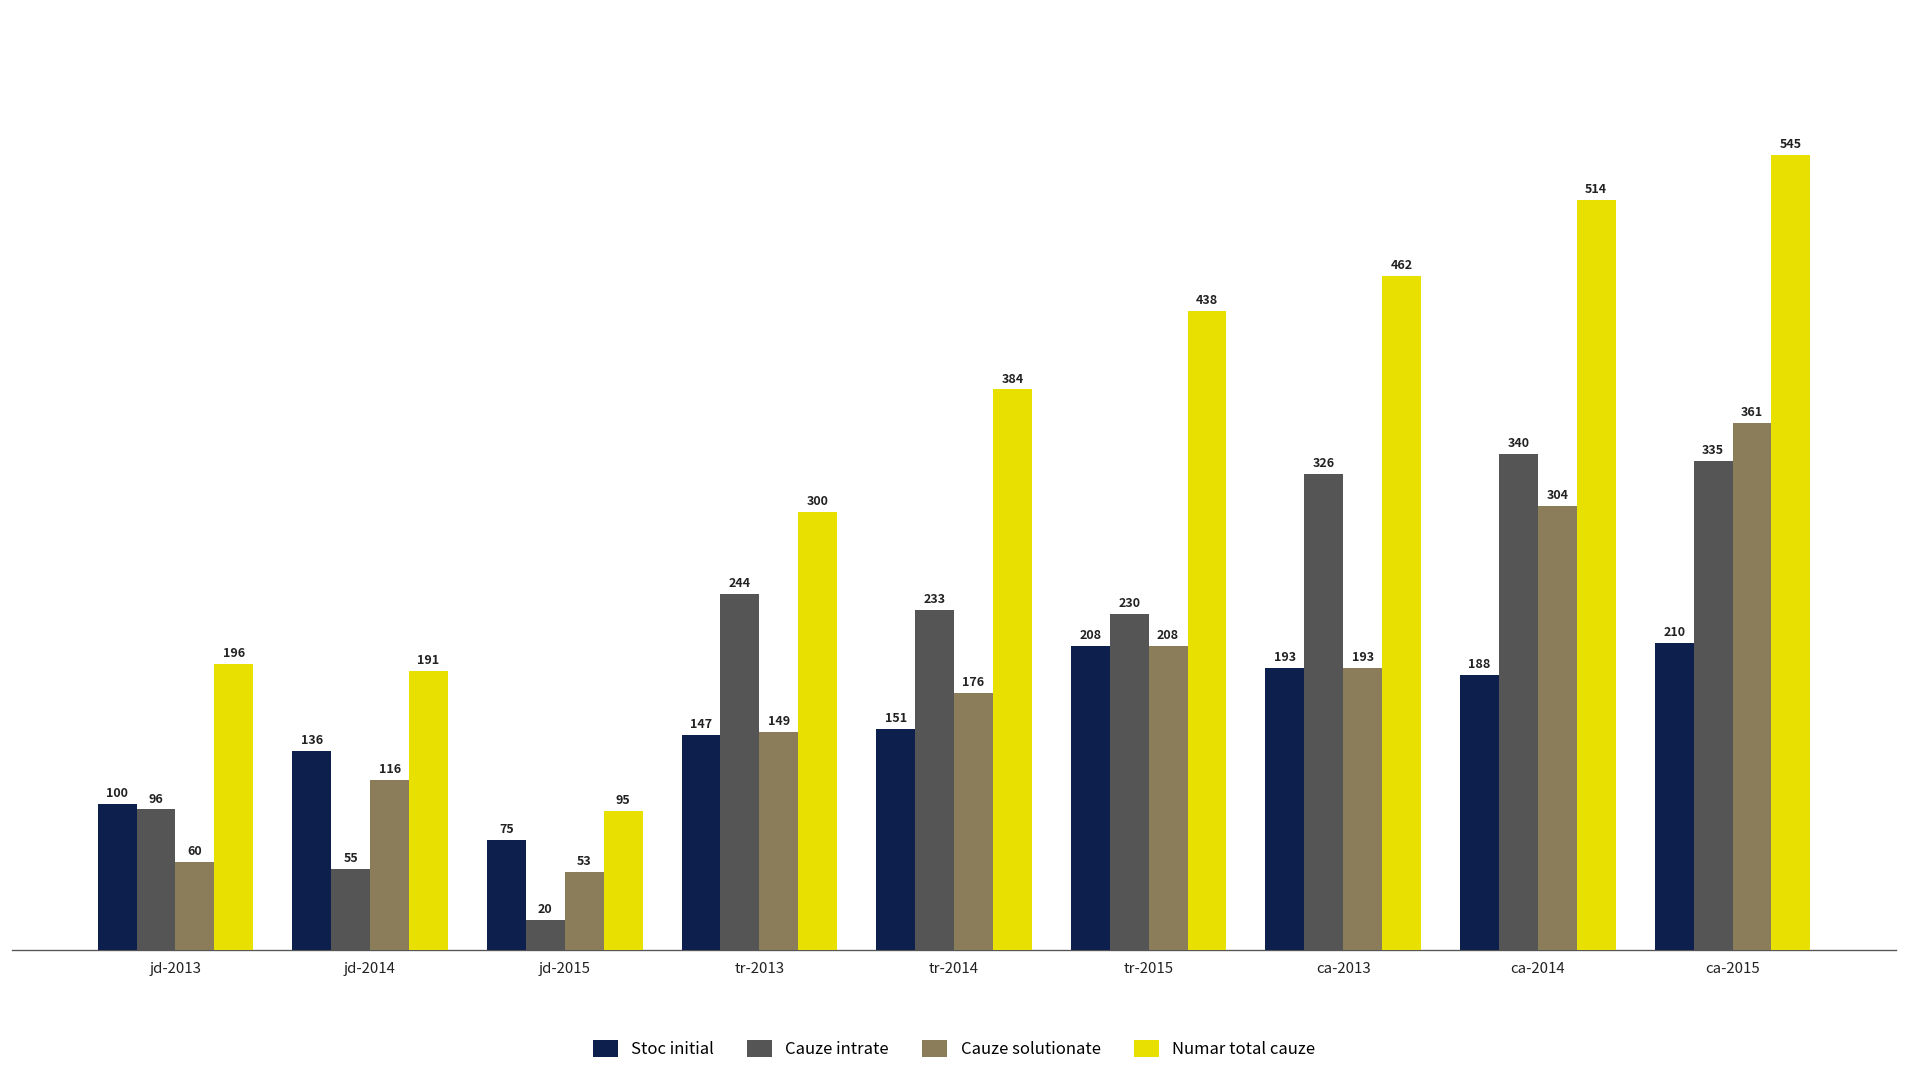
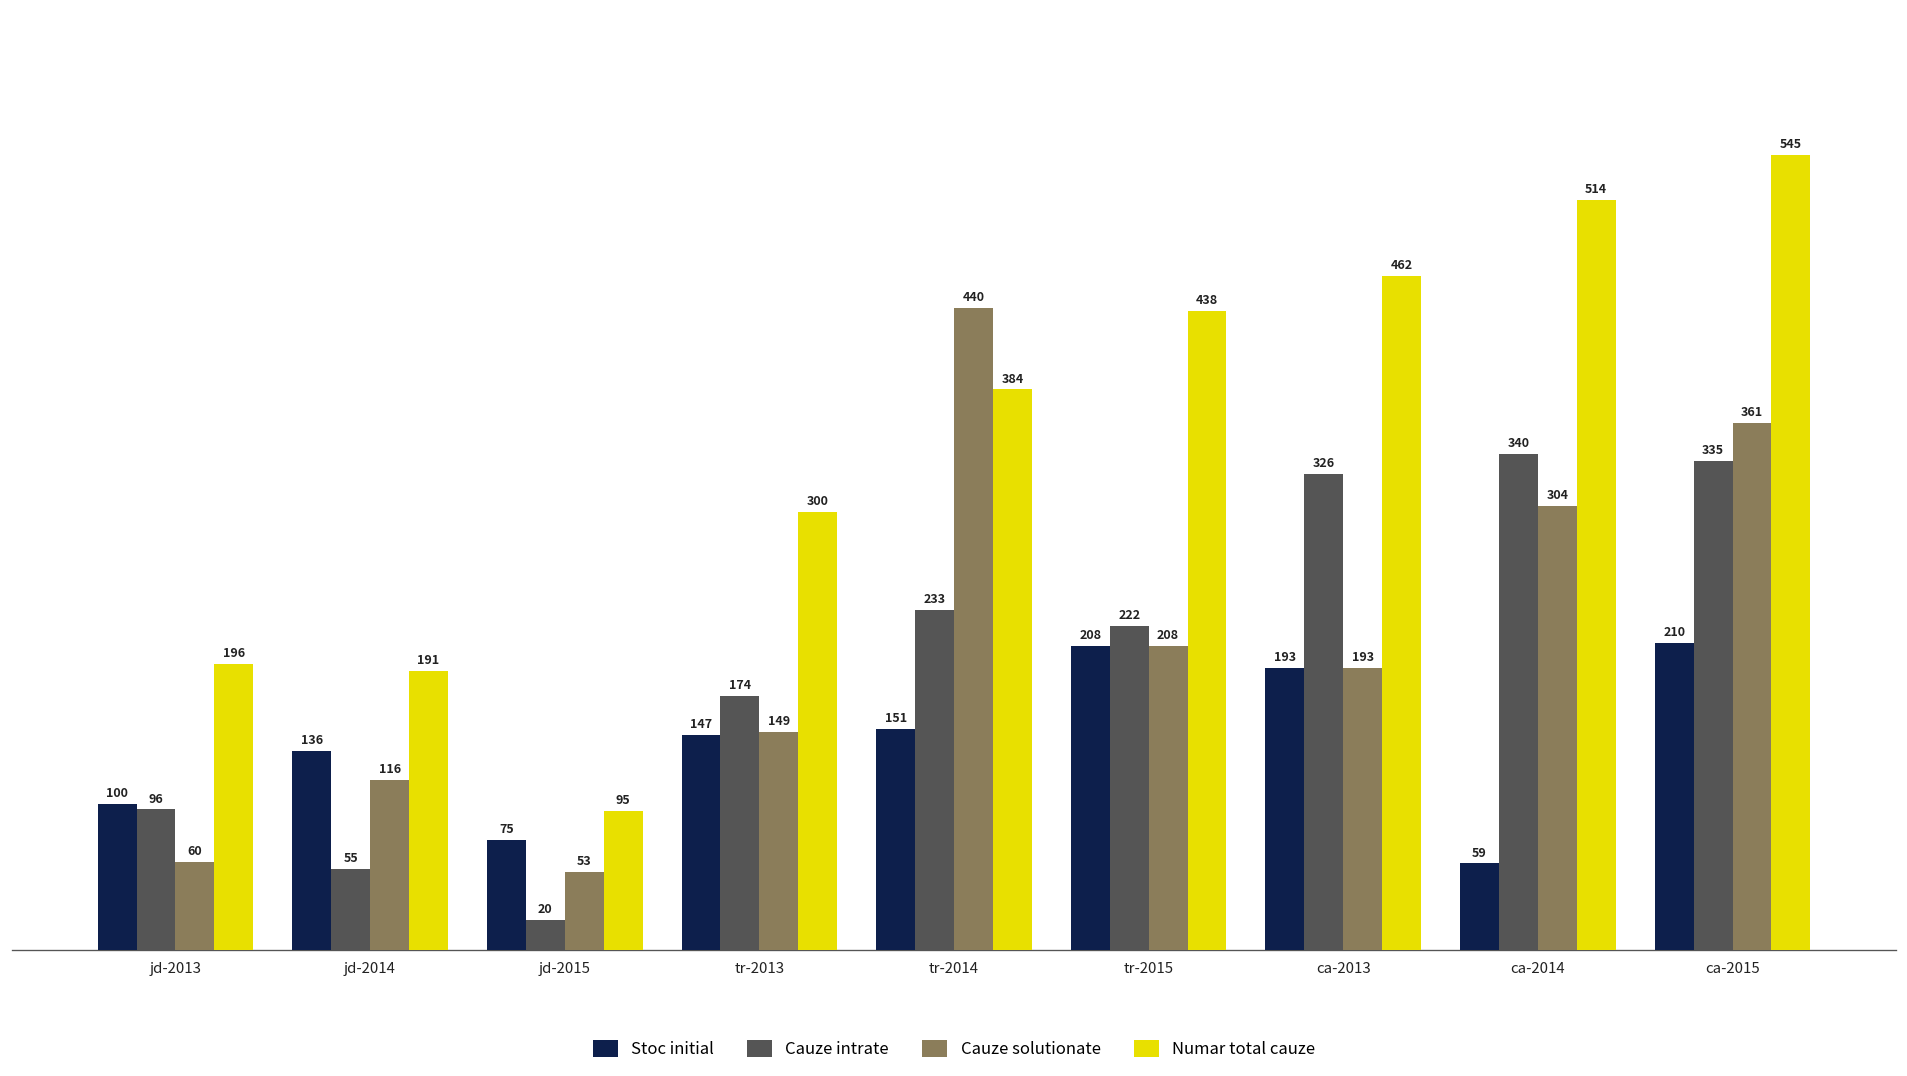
Cauze intrate, tr-2013: 244 -> 174
Cauze solutionate, tr-2014: 176 -> 440
Cauze intrate, tr-2015: 230 -> 222
Stoc initial, ca-2014: 188 -> 59
